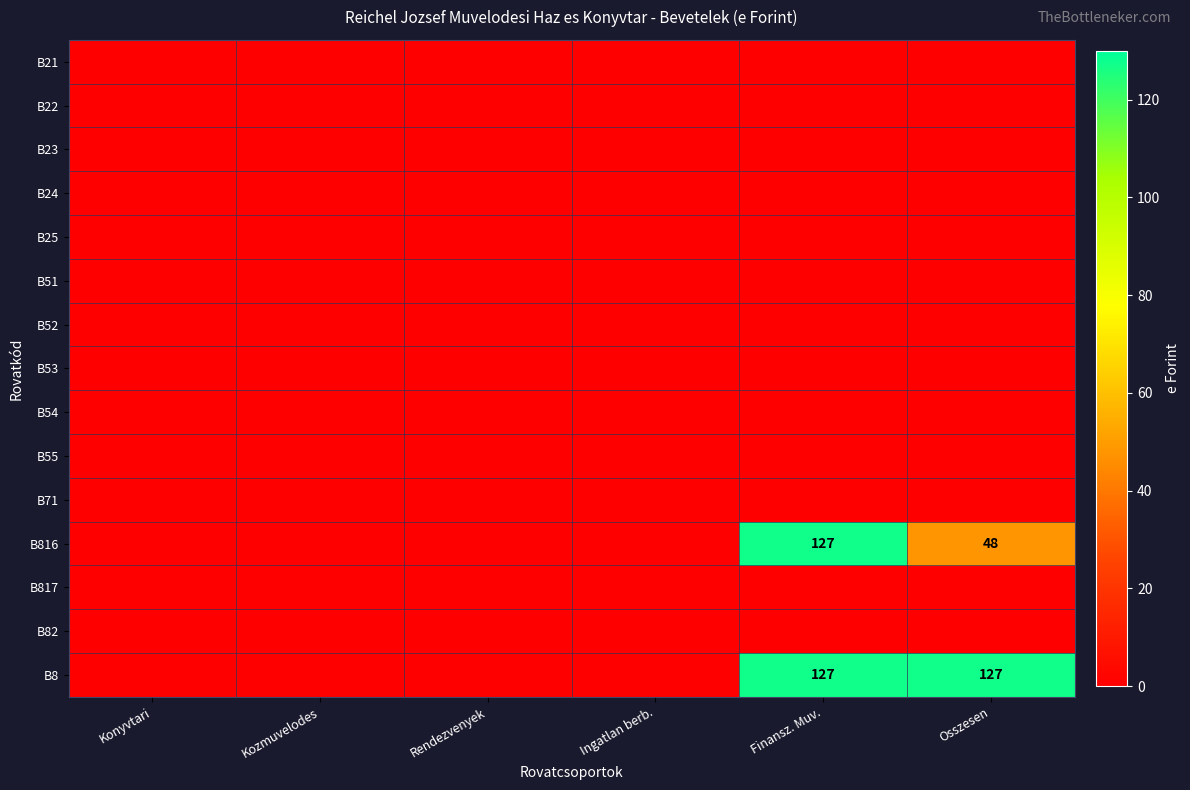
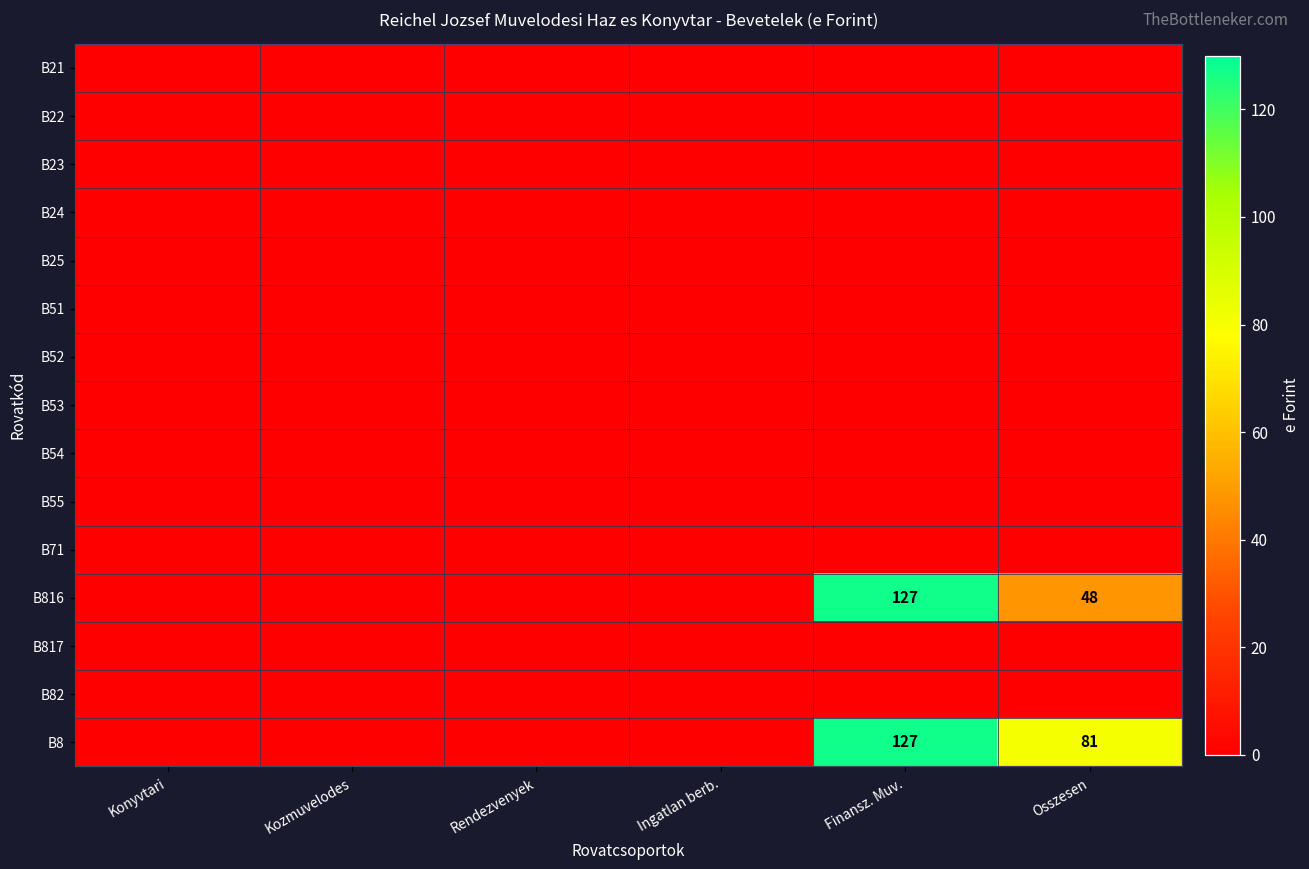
B8, Osszesen: 127 -> 81
